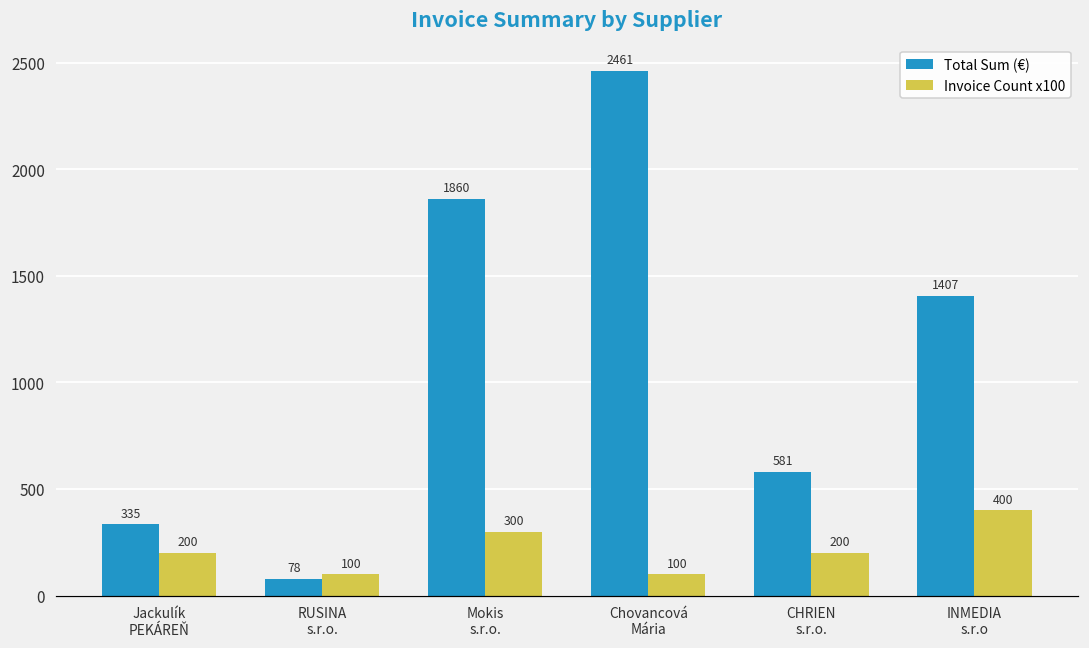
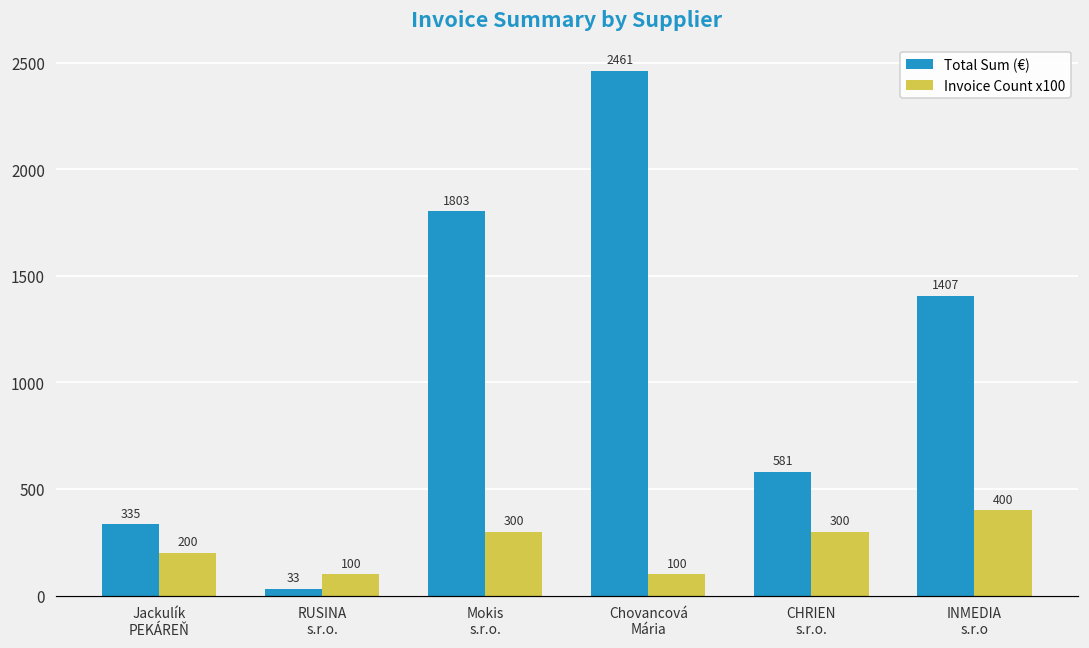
Total Sum (€), RUSINA s.r.o.: 78 -> 33
Total Sum (€), Mokis s.r.o.: 1860 -> 1803
Invoice Count x100, CHRIEN s.r.o.: 200 -> 300
